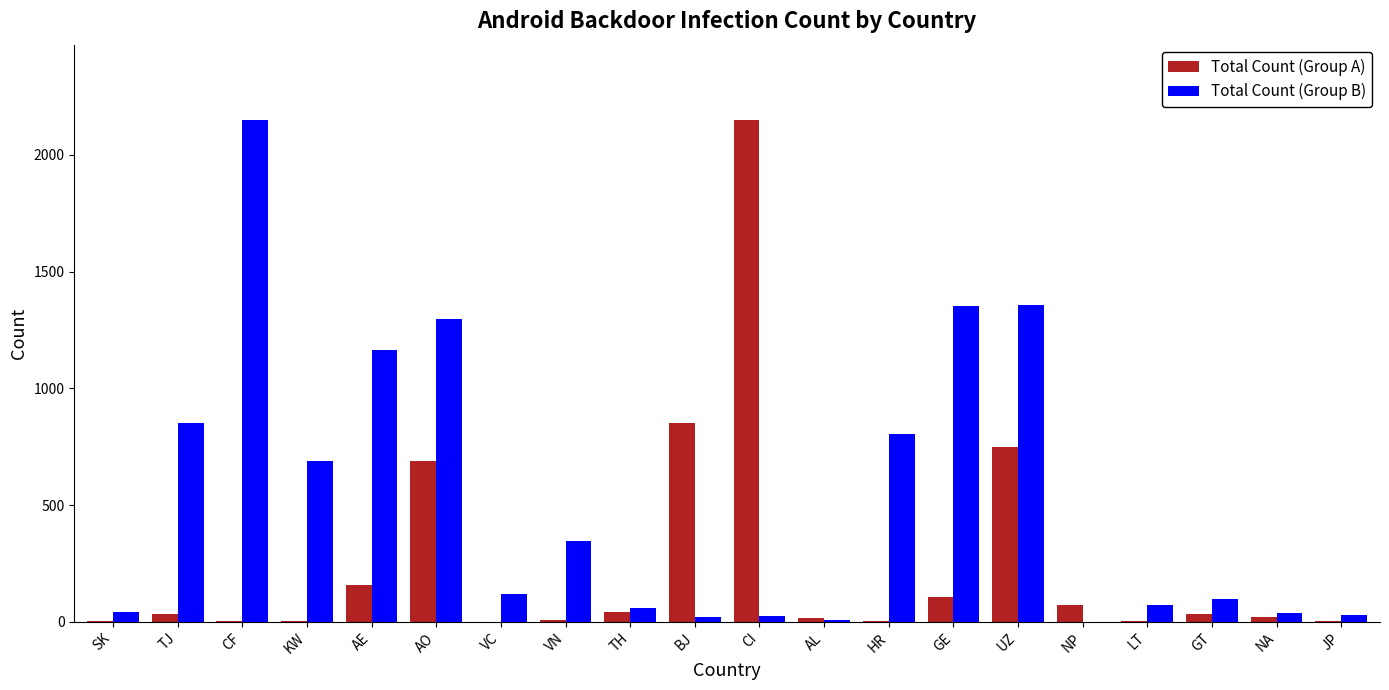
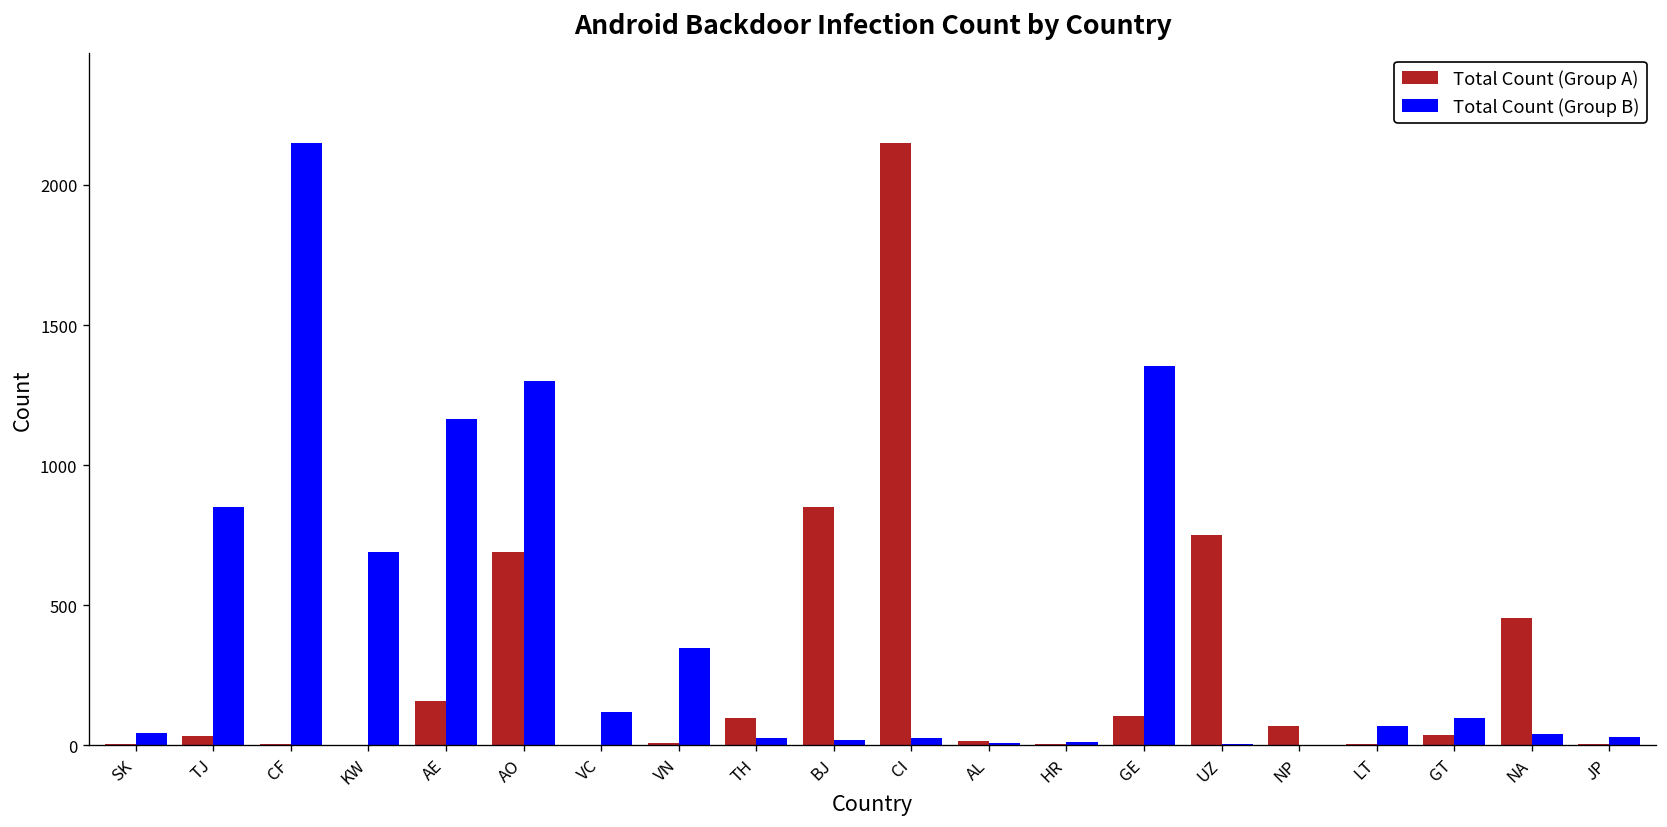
Total Count (Group A), TH: 40 -> 100
Total Count (Group B), TH: 60 -> 20
Total Count (Group B), HR: 800 -> 10
Total Count (Group B), UZ: 1360 -> 10
Total Count (Group A), NA: 20 -> 450
